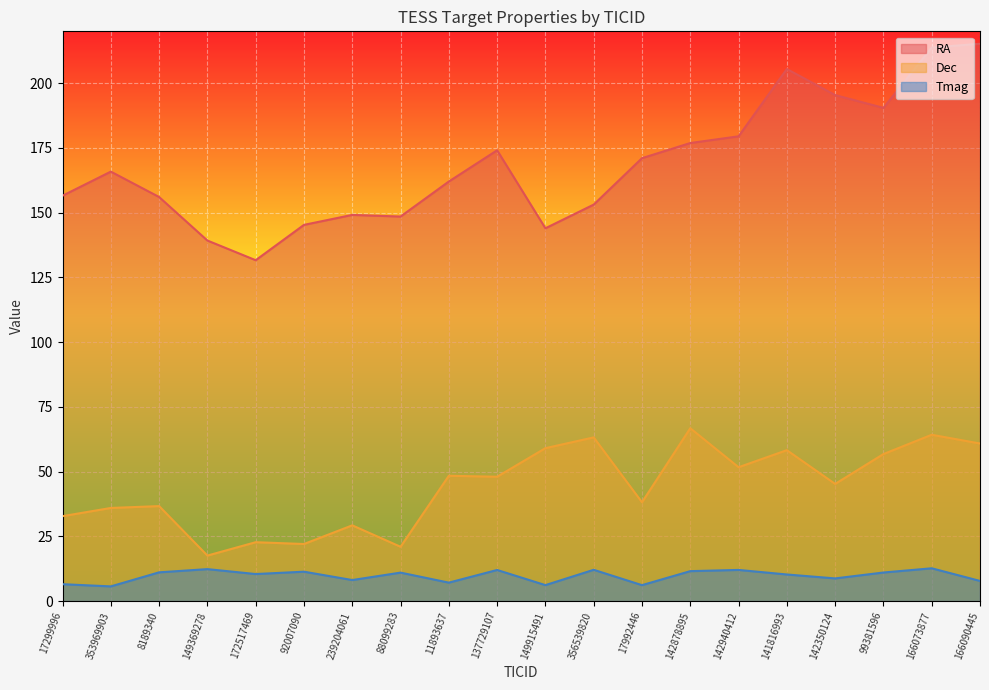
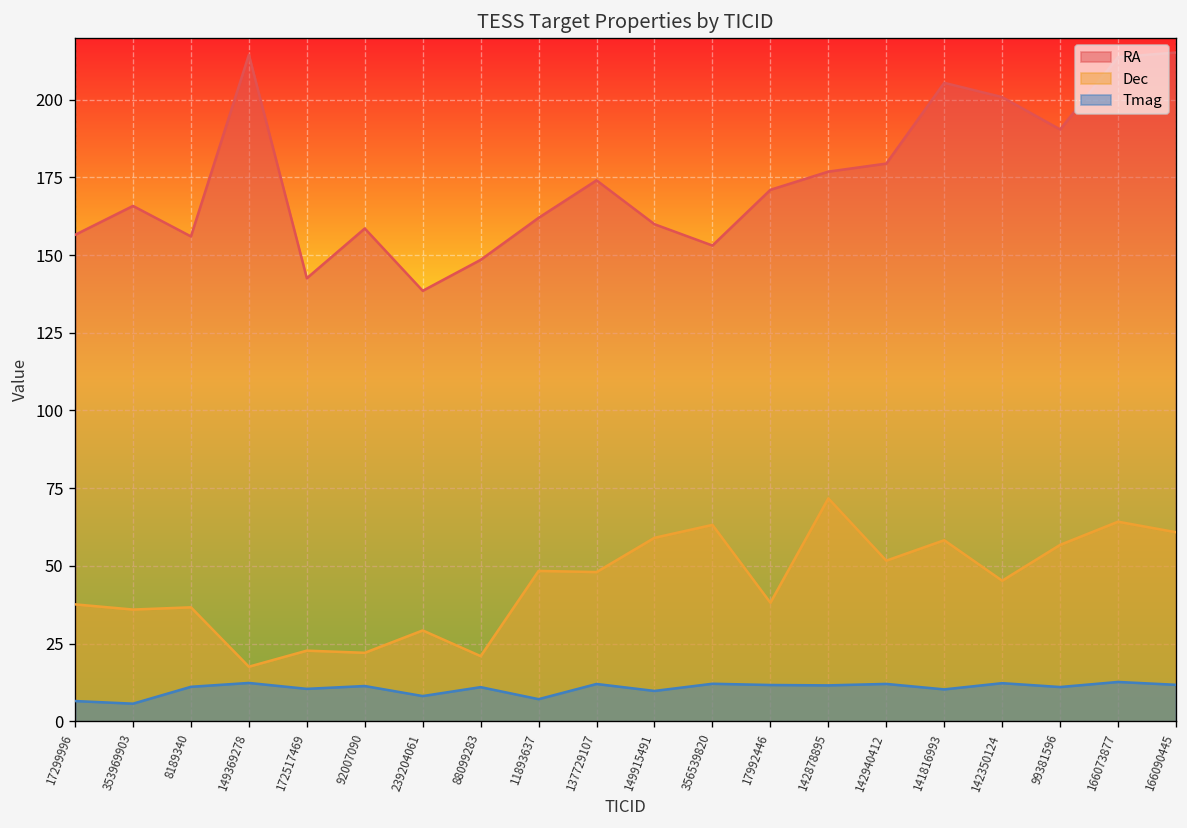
Dec, 17299996: 33 -> 38
RA, 149369278: 139 -> 214
RA, 172517469: 132 -> 143
RA, 92007090: 145 -> 159
RA, 239204061: 149 -> 139
RA, 149915491: 144 -> 160
Tmag, 149915491: 6 -> 10
Tmag, 17992446: 6 -> 12
Dec, 142878895: 67 -> 72
RA, 142350124: 195 -> 201
Tmag, 142350124: 9 -> 12
Tmag, 166090445: 8 -> 12
